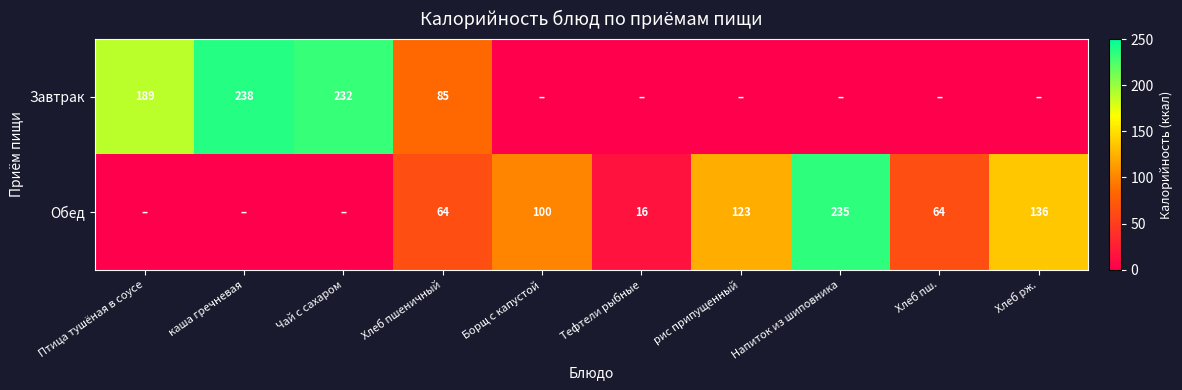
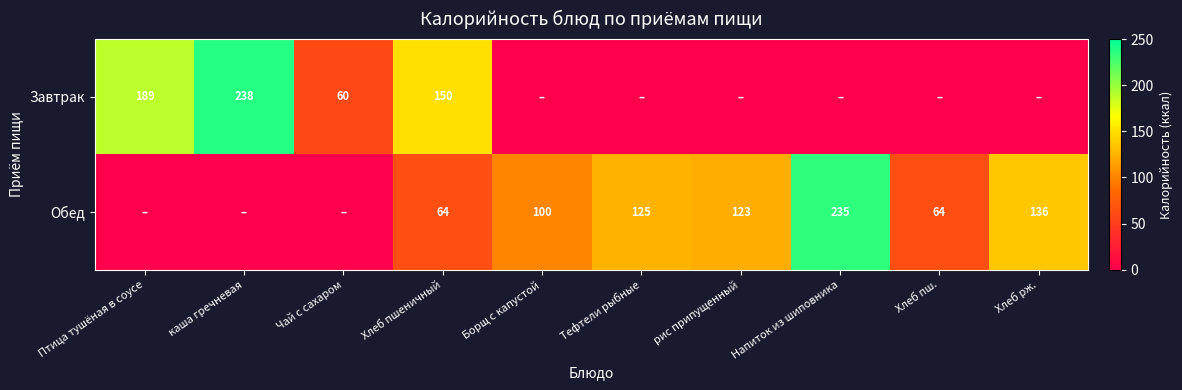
Завтрак, Чай с сахаром: 232 -> 60
Завтрак, Хлеб пшеничный: 85 -> 150
Обед, Тефтели рыбные: 16 -> 125
